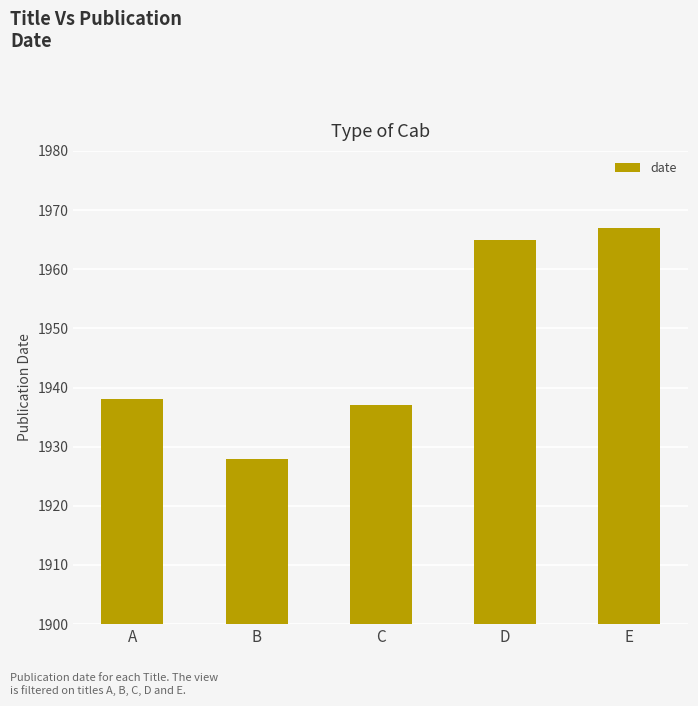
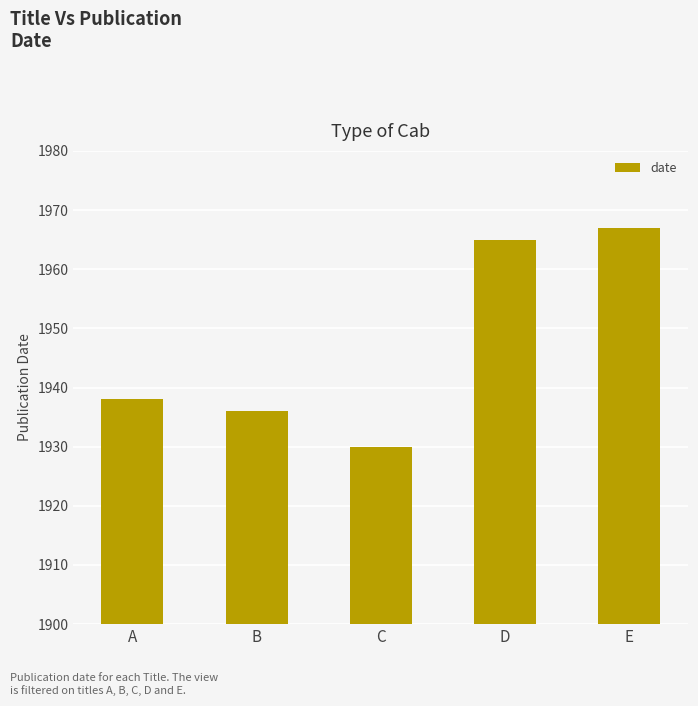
B: 1928 -> 1936
C: 1937 -> 1930
